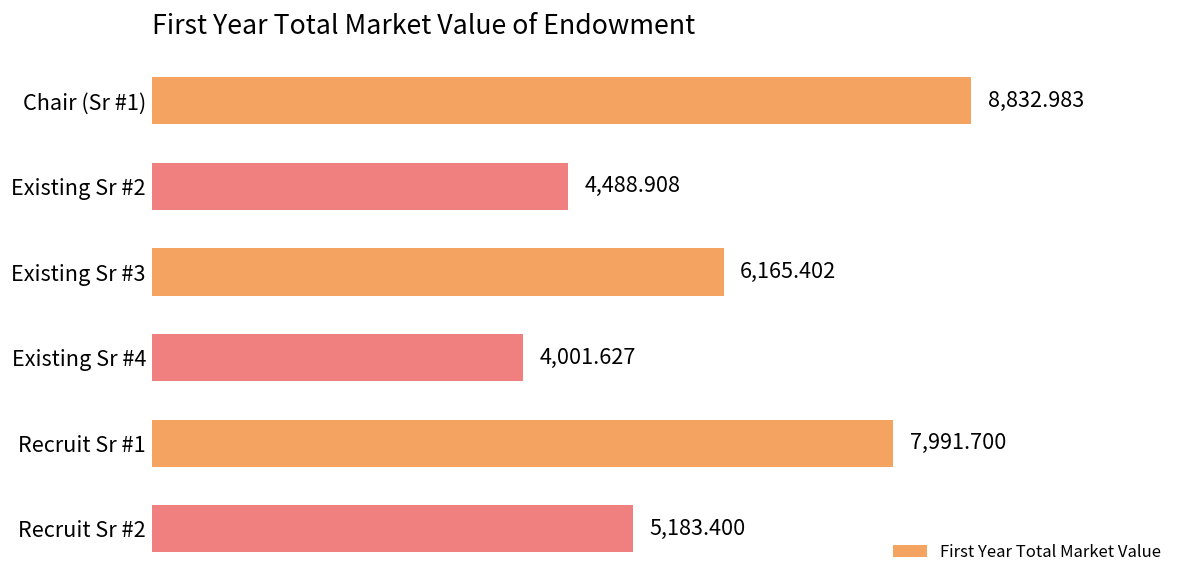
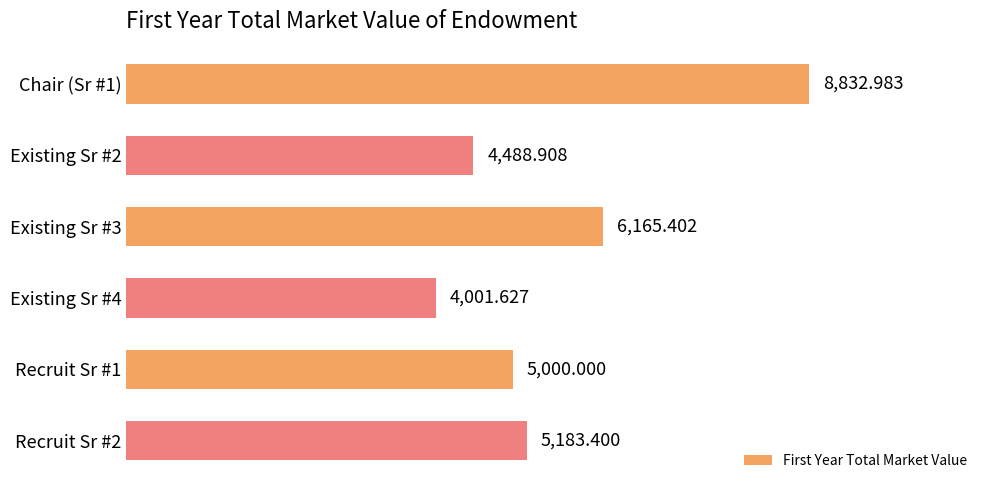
Recruit Sr #1: 7,991.700 -> 5,000.000
